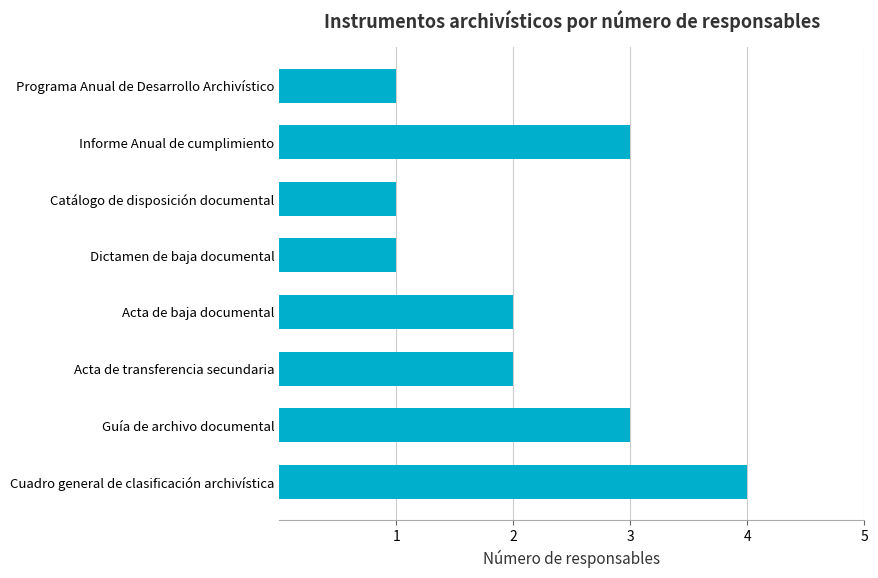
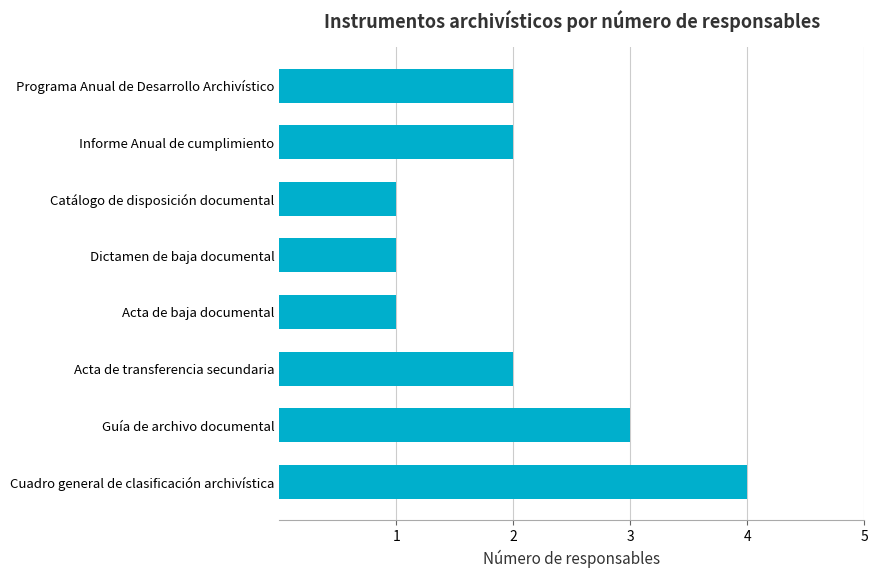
Programa Anual de Desarrollo Archivístico: 1 -> 2
Informe Anual de cumplimiento: 3 -> 2
Acta de baja documental: 2 -> 1
